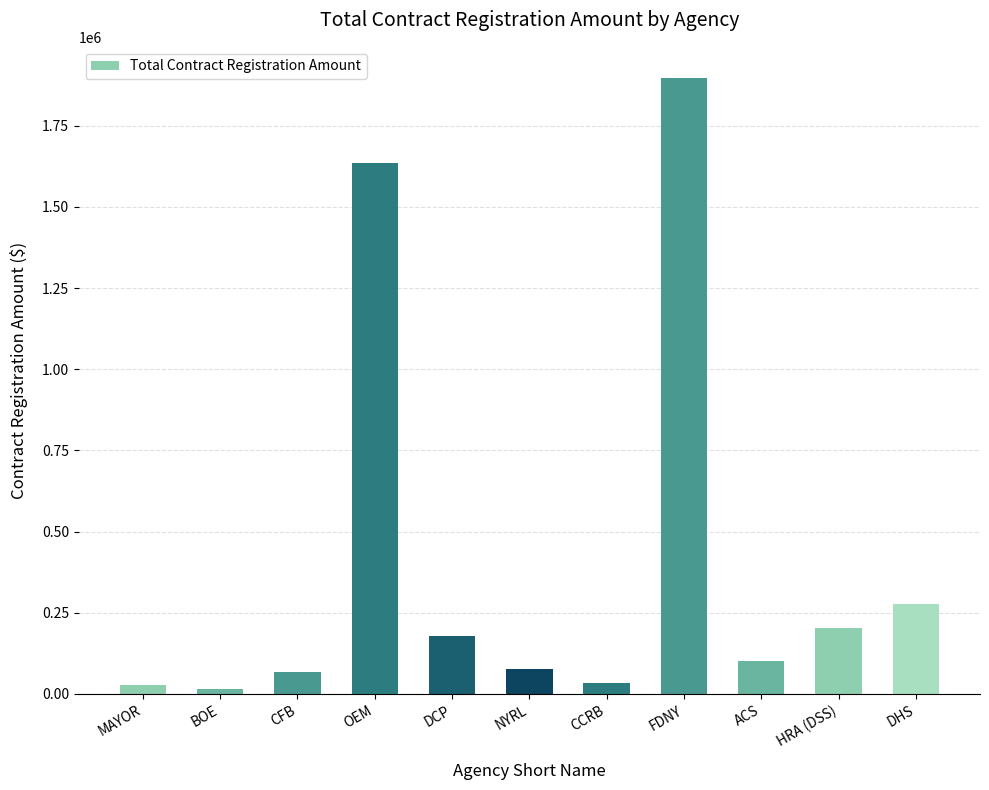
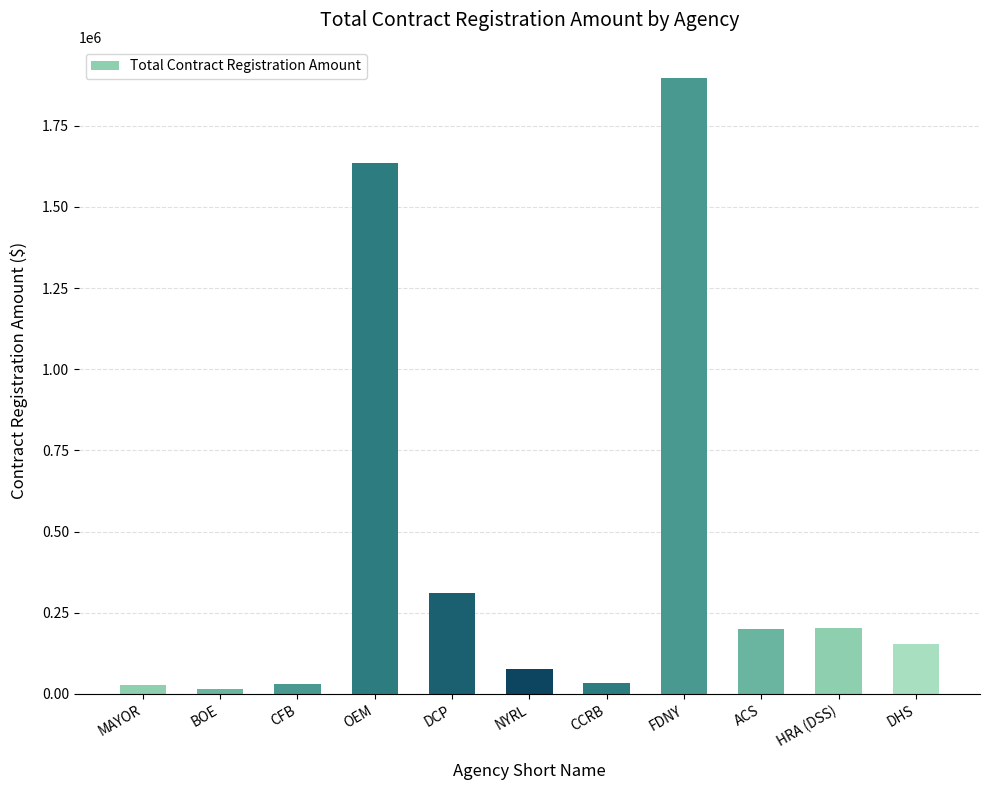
CFB: 70000 -> 30000
DCP: 180000 -> 310000
ACS: 100000 -> 200000
DHS: 280000 -> 150000
